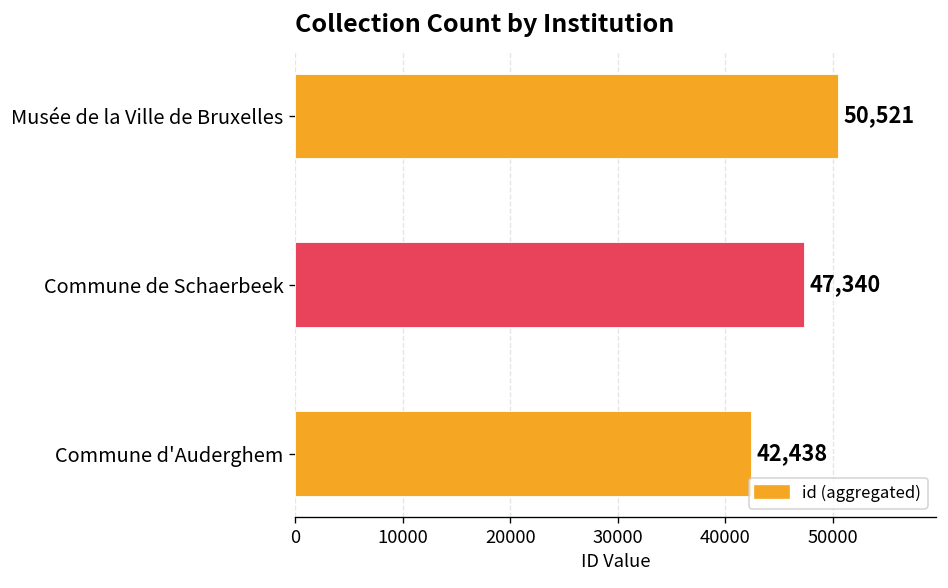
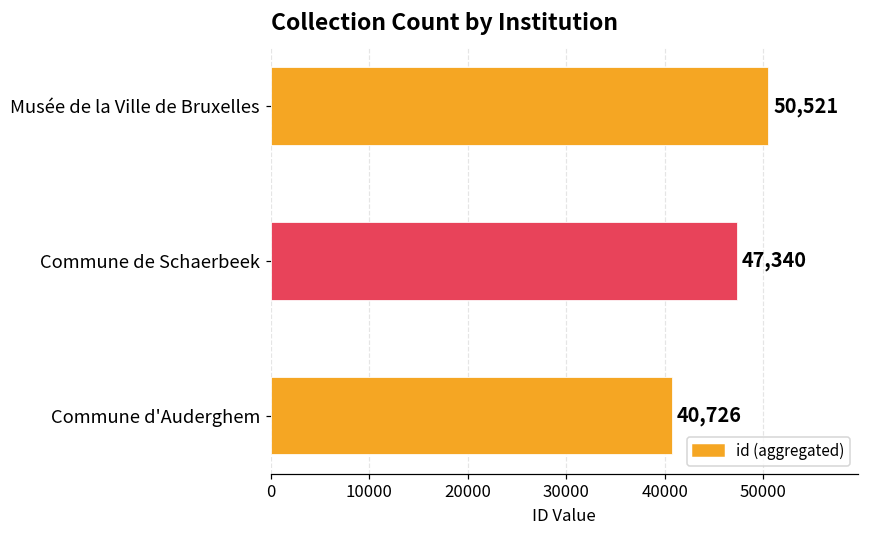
Commune d'Auderghem: 42,438 -> 40,726
